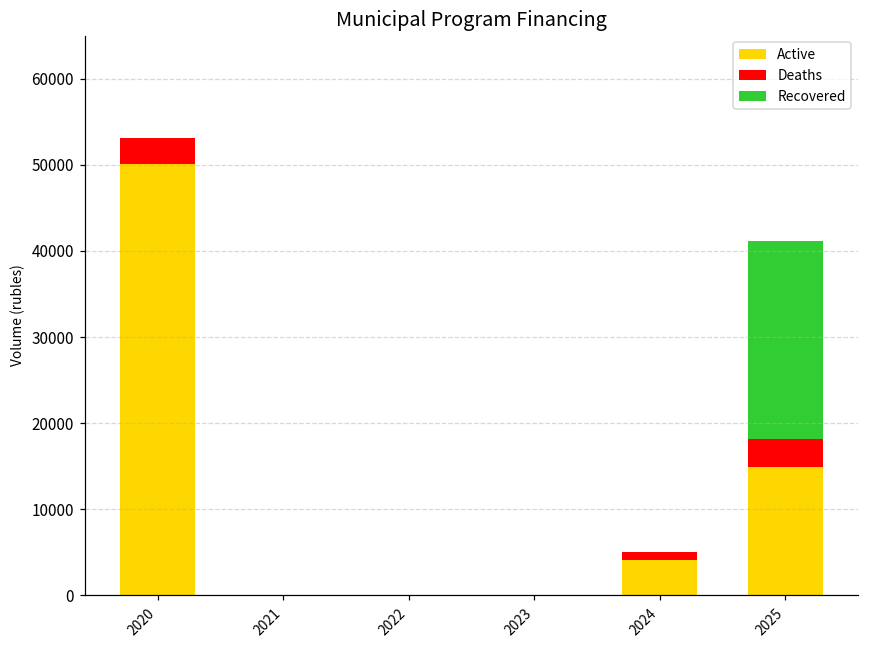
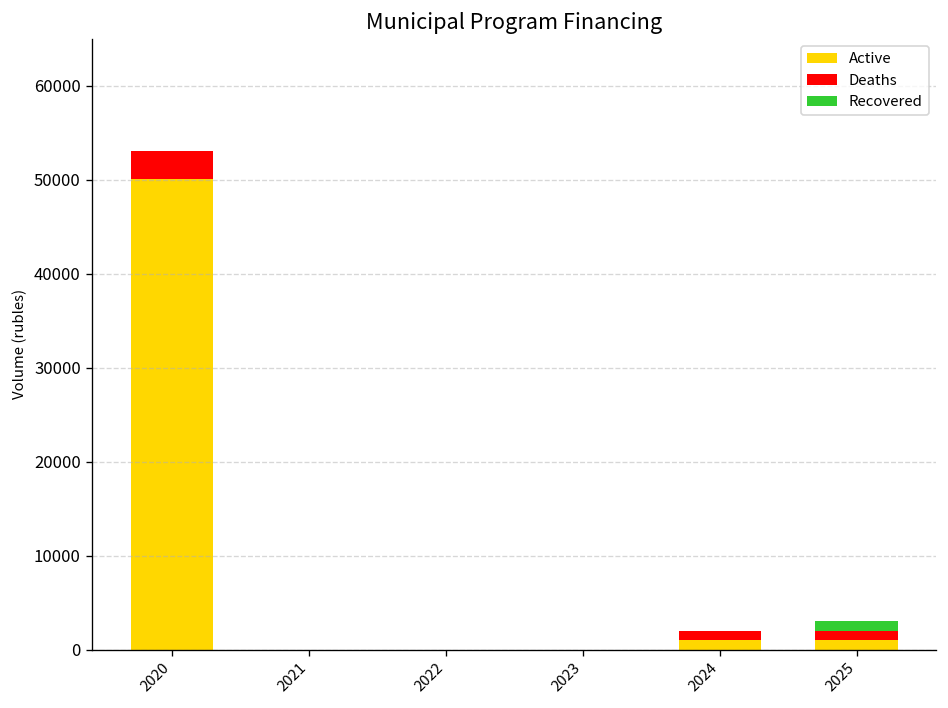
Active, 2024: 4000 -> 1000
Active, 2025: 15000 -> 1000
Deaths, 2025: 3000 -> 1000
Recovered, 2025: 23000 -> 1000
